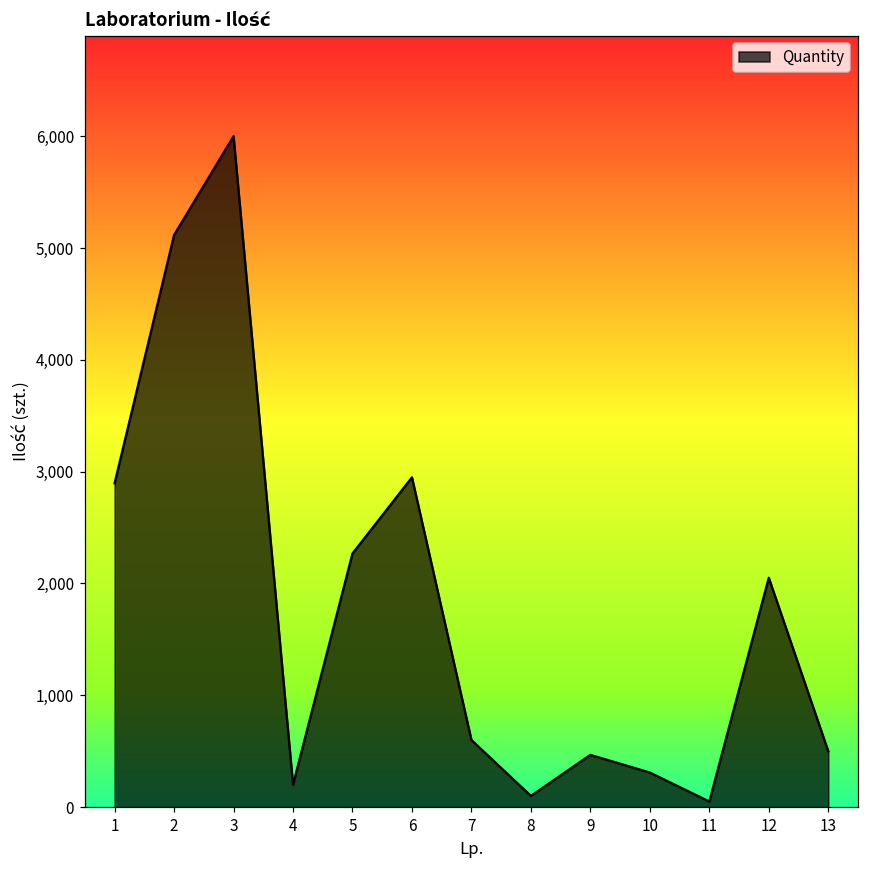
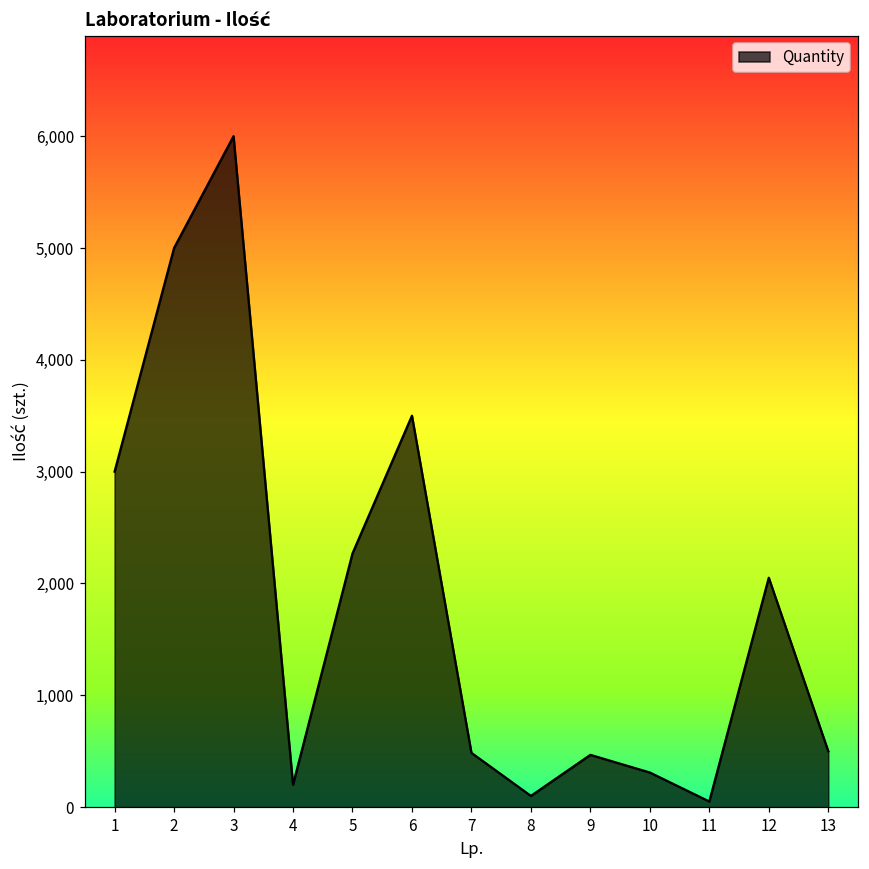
1: 2,900 -> 3,000
2: 5,120 -> 5,000
6: 2,950 -> 3,500
7: 600 -> 490
